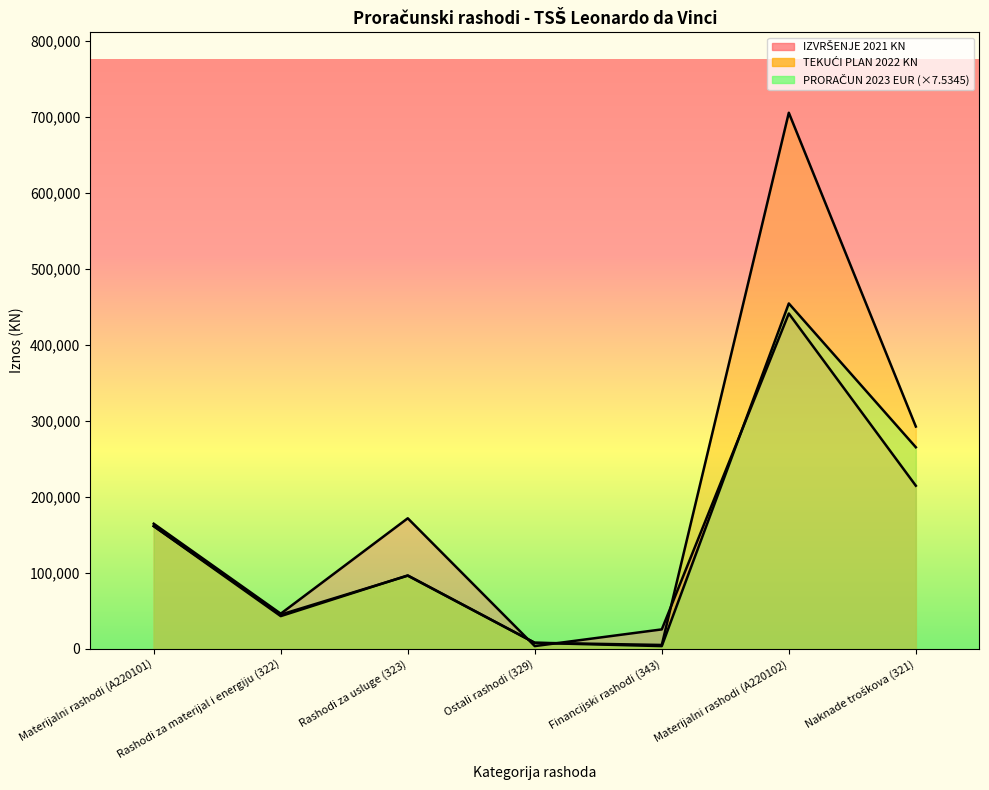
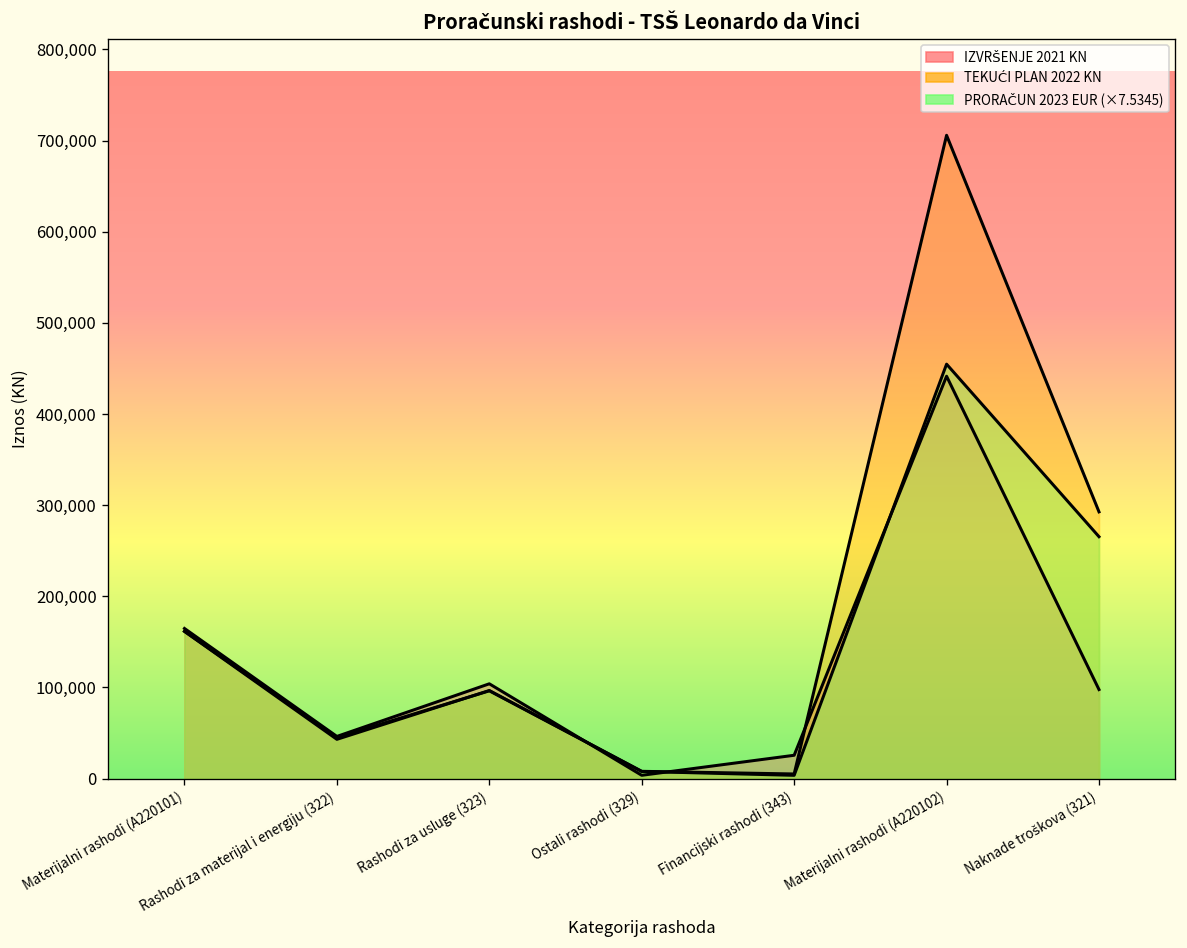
IZVRŠENJE 2021 KN, Rashodi za usluge (323): 170,000 -> 100,000
IZVRŠENJE 2021 KN, Naknade troškova (321): 210,000 -> 100,000
